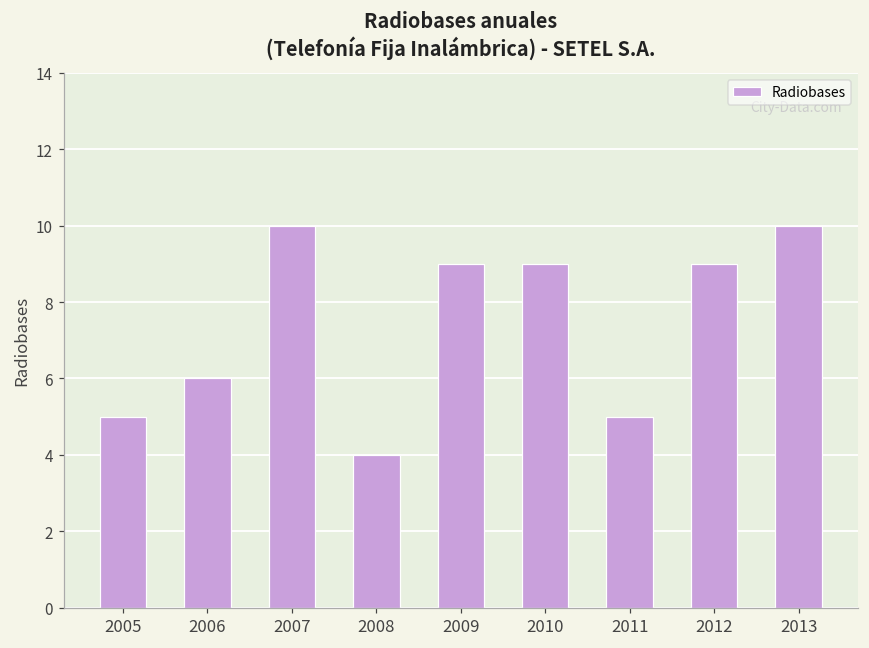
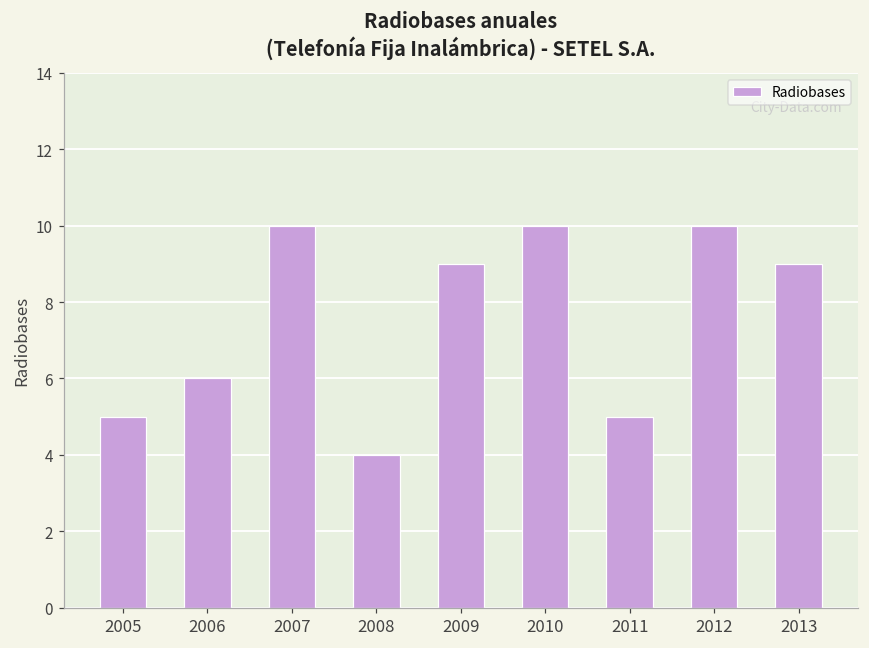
2010: 9 -> 10
2012: 9 -> 10
2013: 10 -> 9
